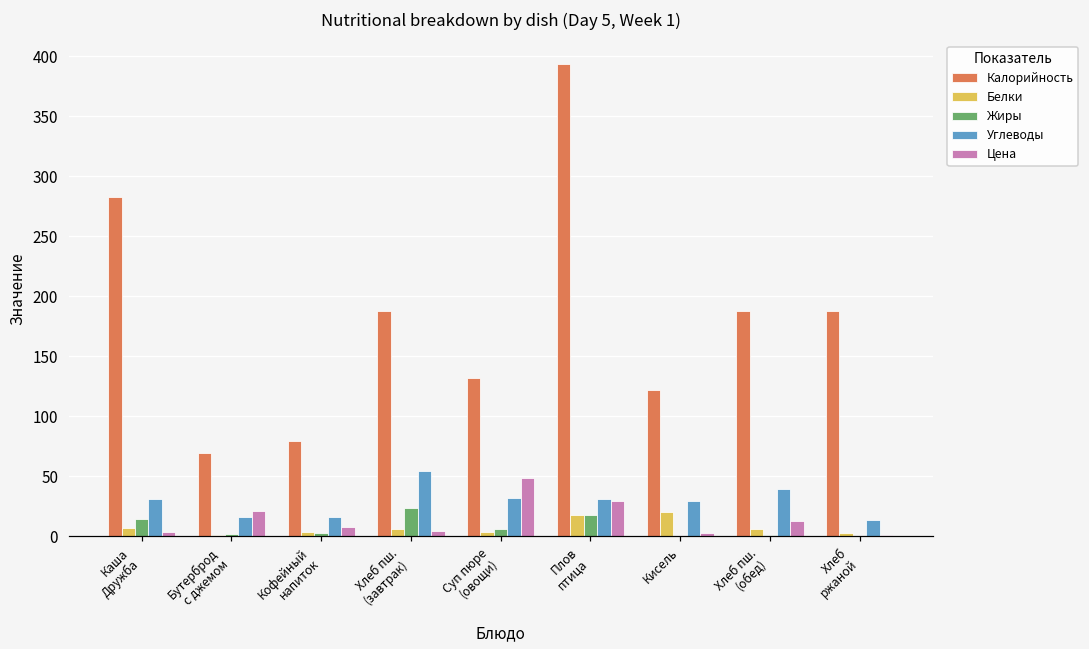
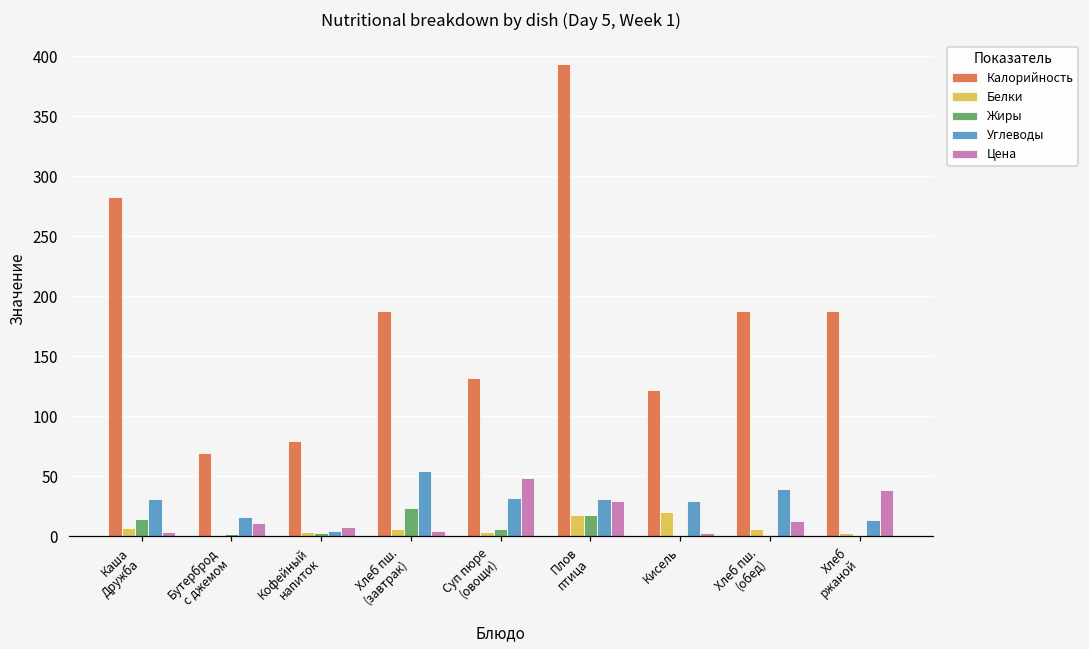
Цена, Бутерброд с джемом: 21 -> 11
Углеводы, Кофейный напиток: 16 -> 4
Цена, Хлеб ржаной: 1 -> 39
